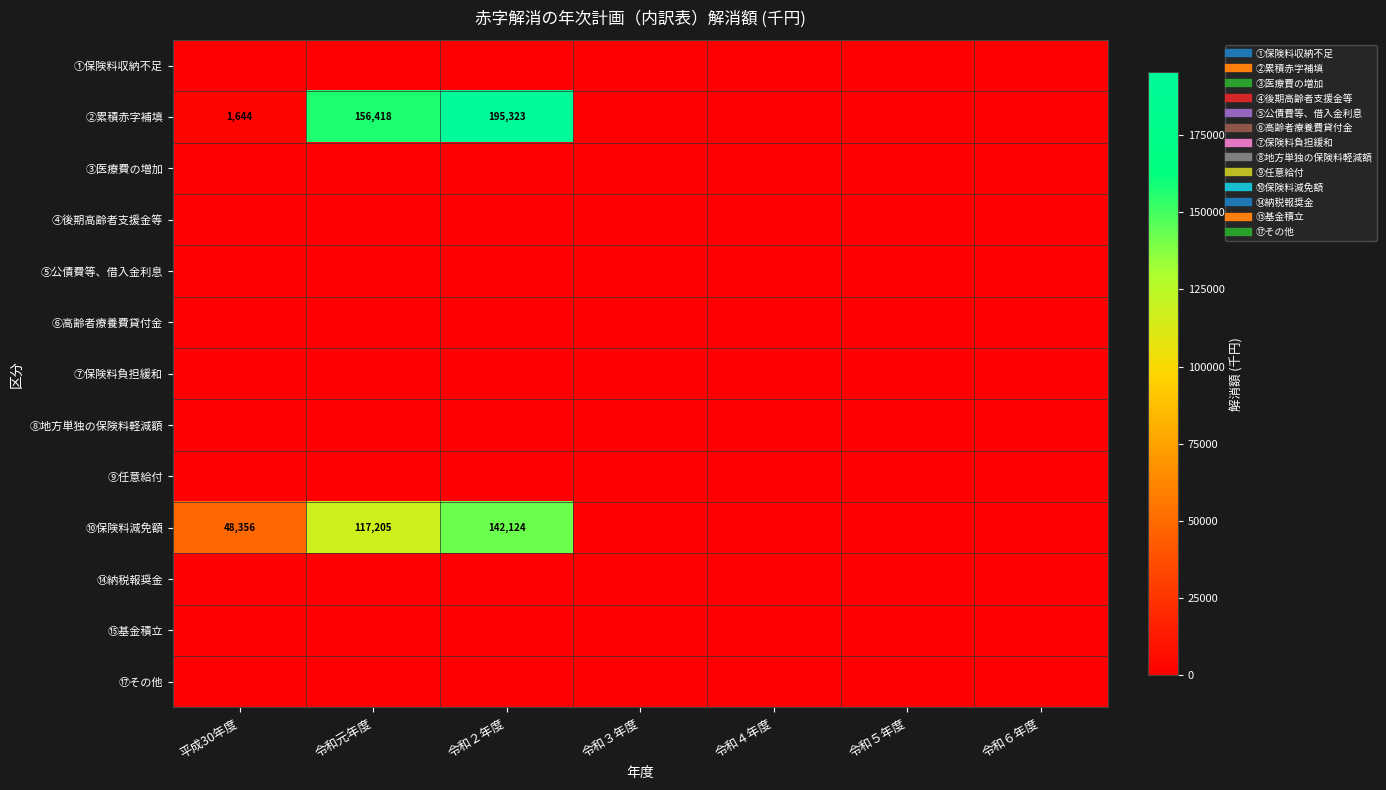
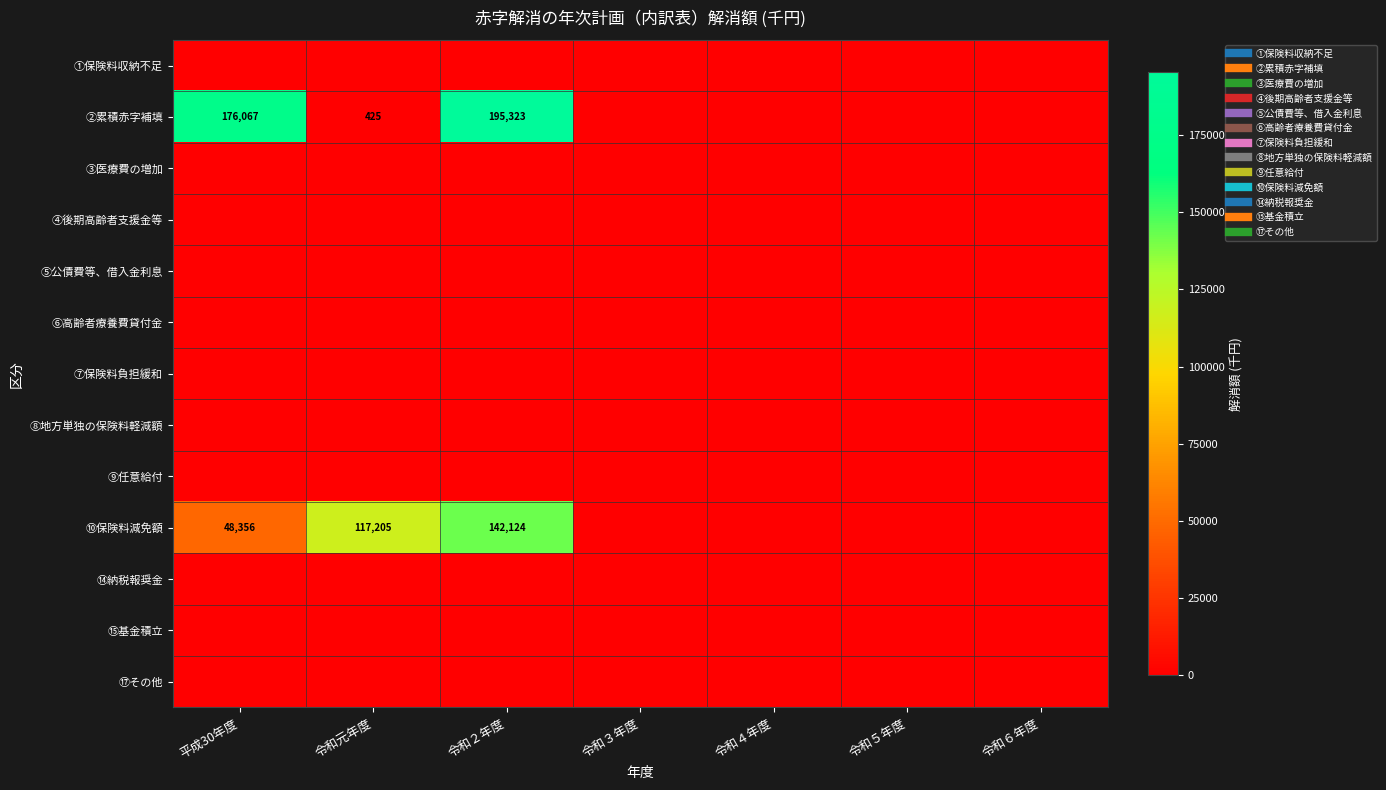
②累積赤字補填, 平成30年度: 1,644 -> 176,067
②累積赤字補填, 令和元年度: 156,418 -> 425
